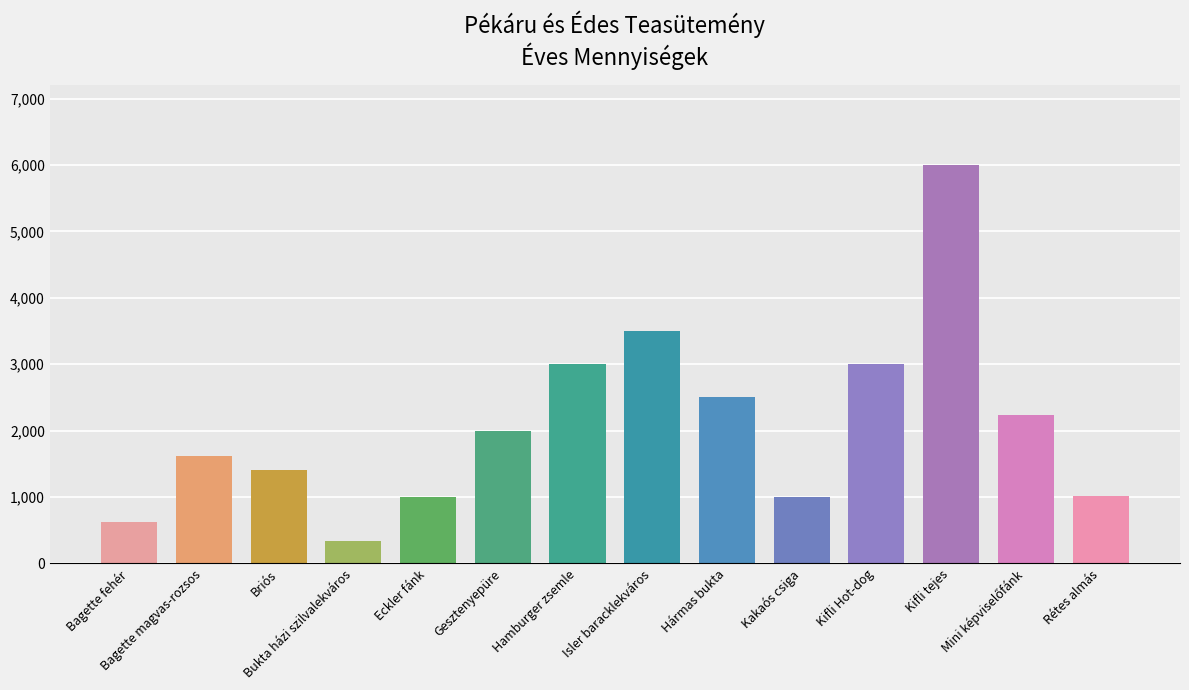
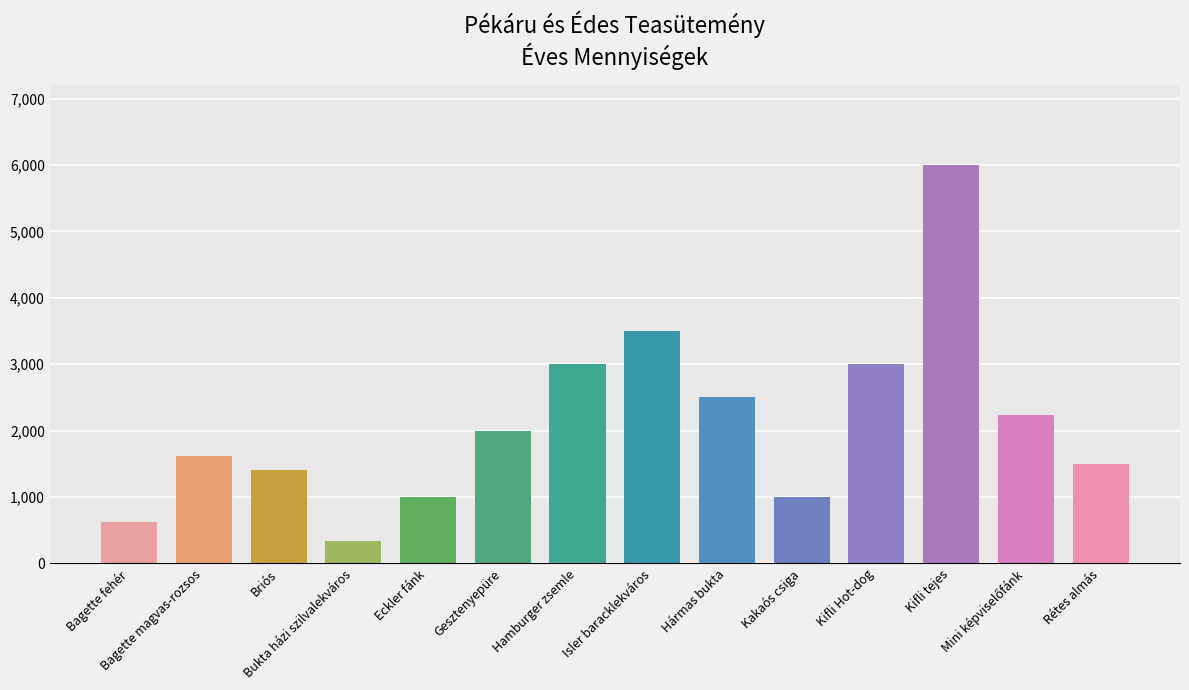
Rétes almás: 1,000 -> 1,500
